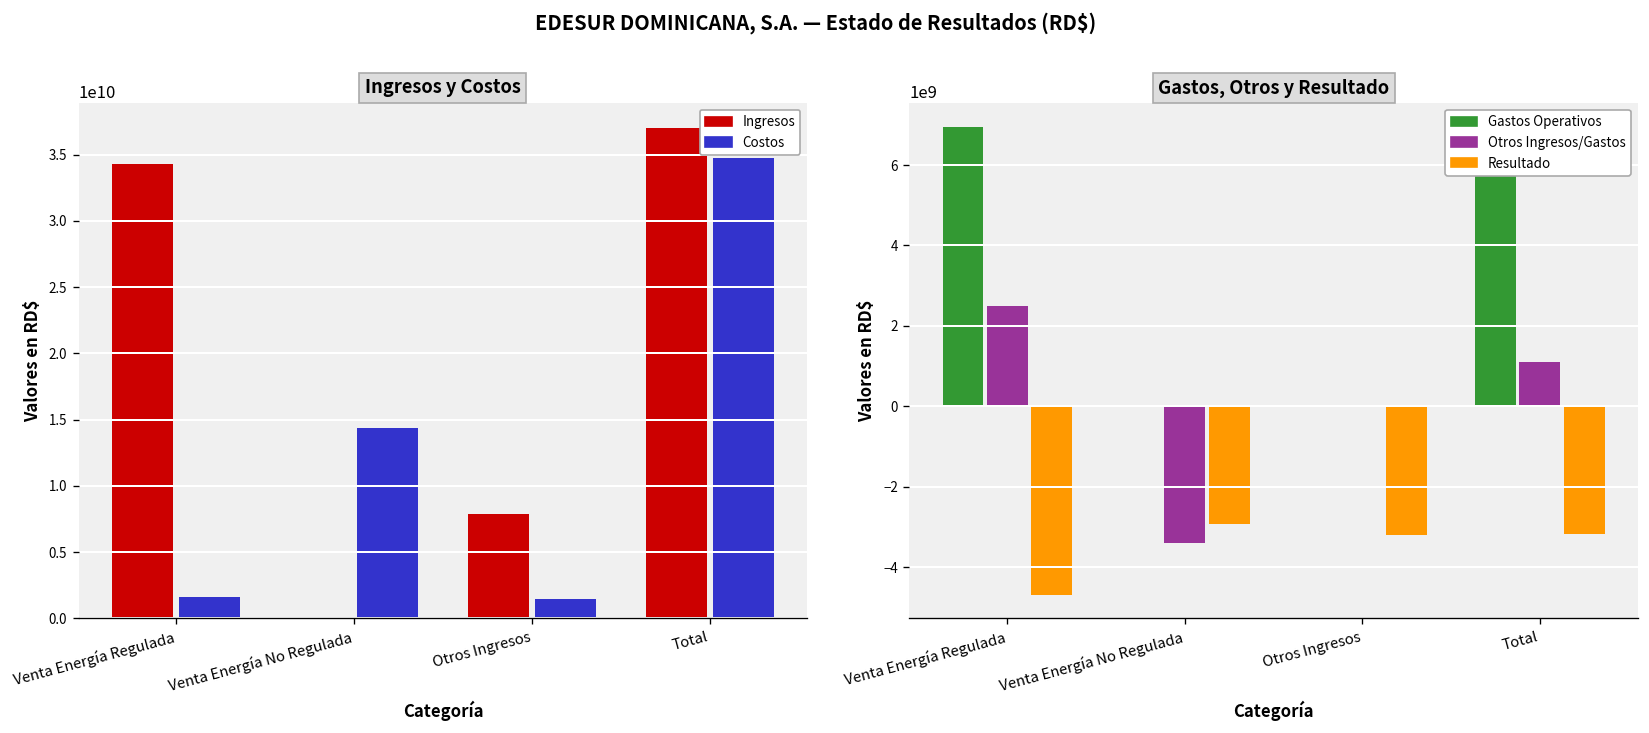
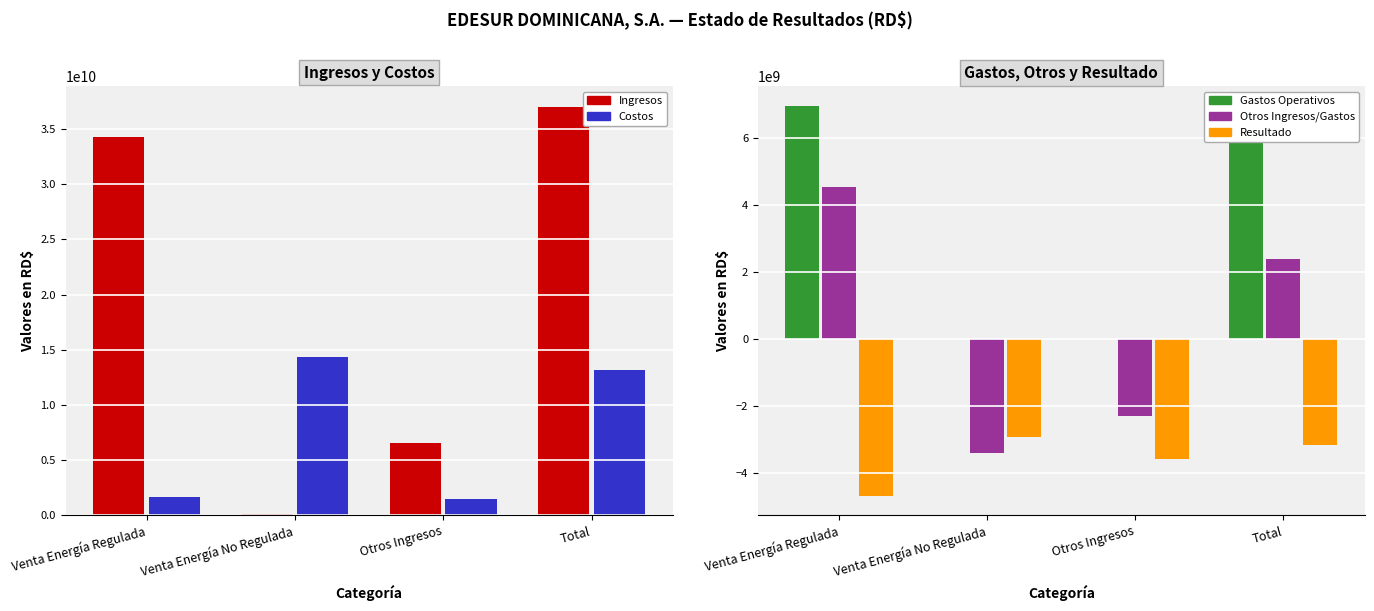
Ingresos y Costos, Ingresos, Otros Ingresos: 7900000000 -> 6600000000
Ingresos y Costos, Costos, Total: 34800000000 -> 13200000000
Gastos, Otros y Resultado, Otros Ingresos/Gastos, Venta Energía Regulada: 2500000000 -> 4500000000
Gastos, Otros y Resultado, Otros Ingresos/Gastos, Otros Ingresos: 0 -> -2300000000
Gastos, Otros y Resultado, Resultado, Otros Ingresos: -3200000000 -> -3600000000
Gastos, Otros y Resultado, Otros Ingresos/Gastos, Total: 1100000000 -> 2400000000
